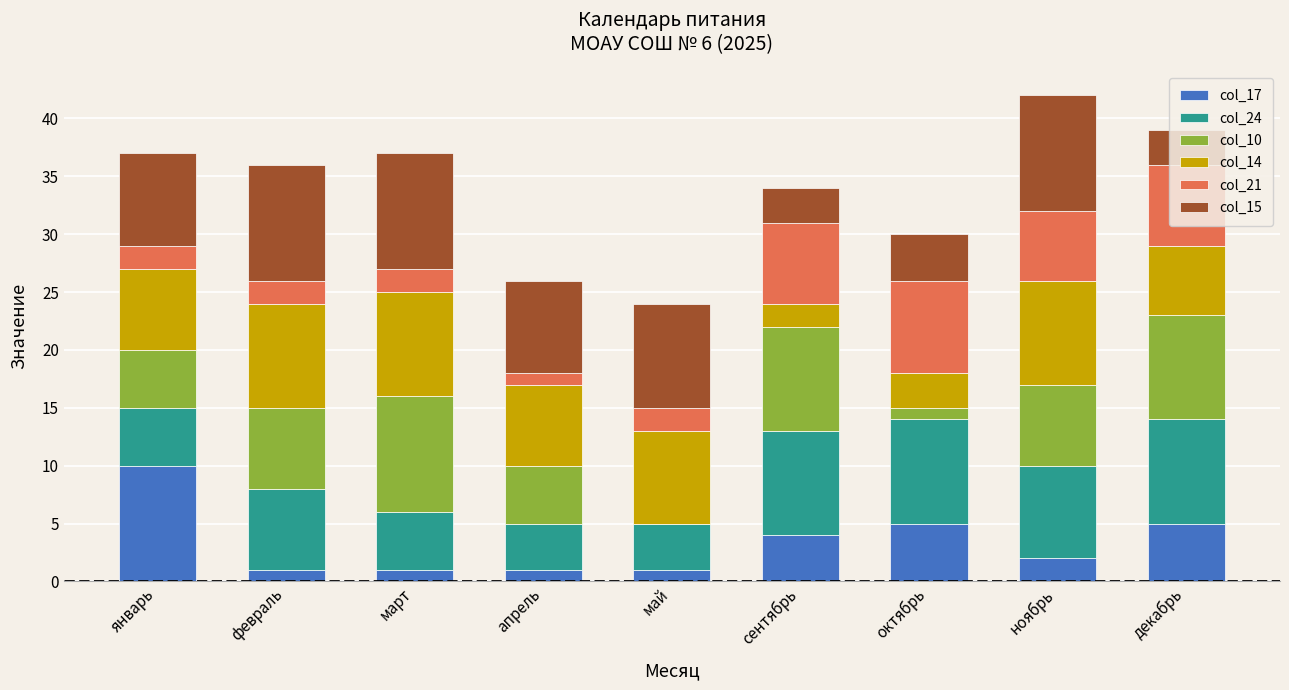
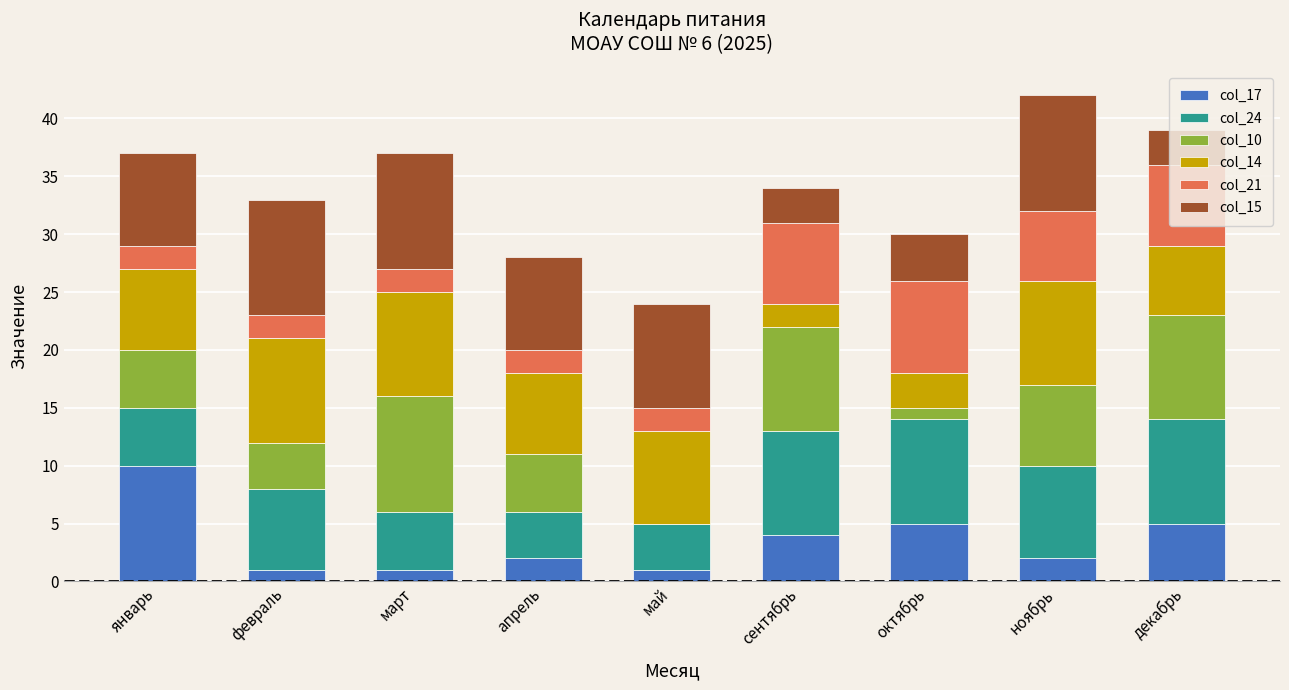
col_10, февраль: 7 -> 4
col_17, апрель: 1 -> 2
col_21, апрель: 1 -> 2
